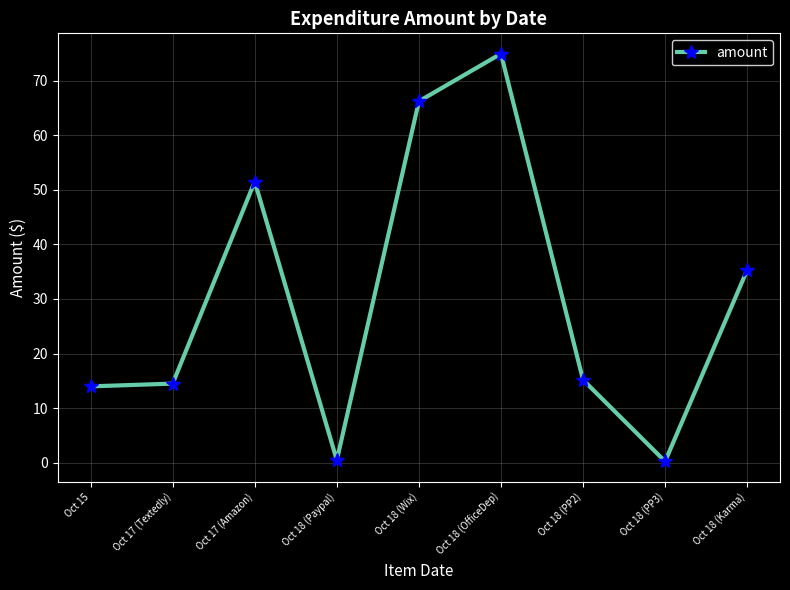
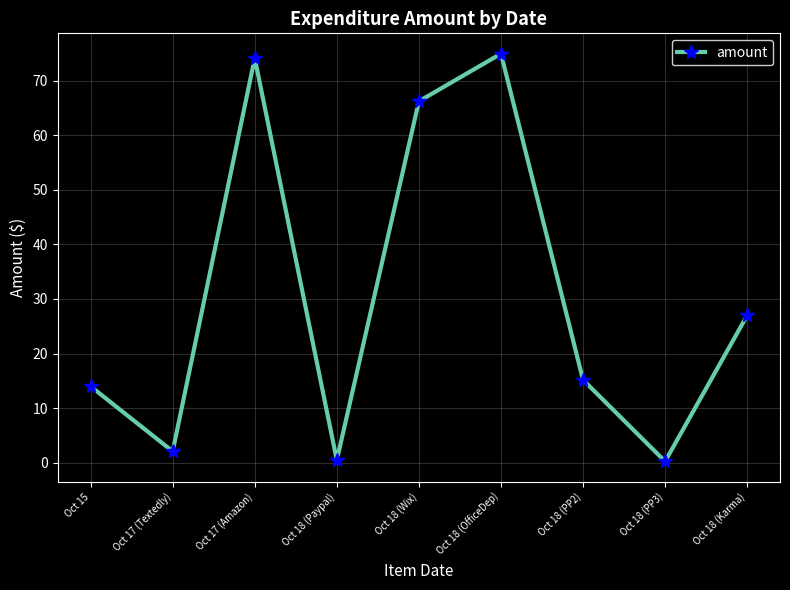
Oct 17 (Textedly): 15 -> 2
Oct 17 (Amazon): 52 -> 74
Oct 18 (Karma): 35 -> 27
